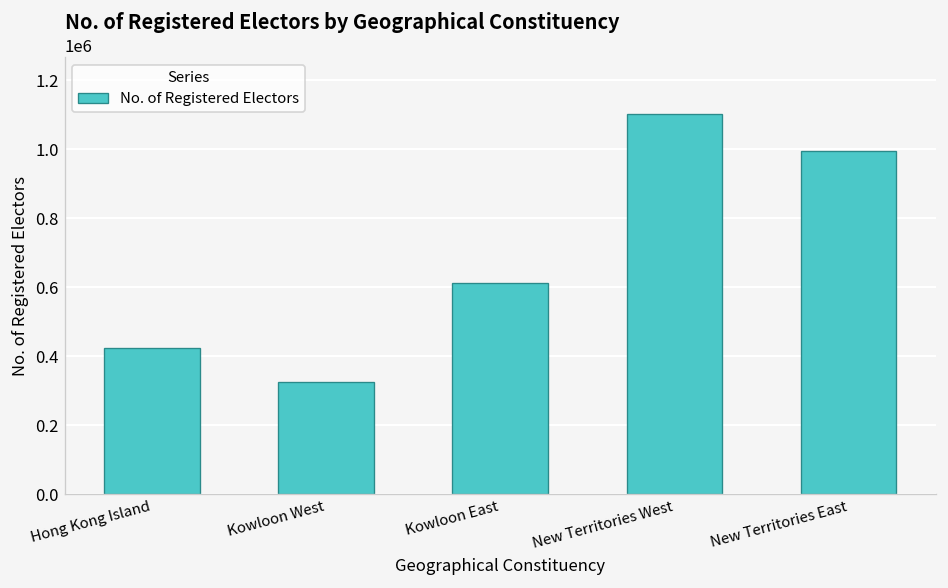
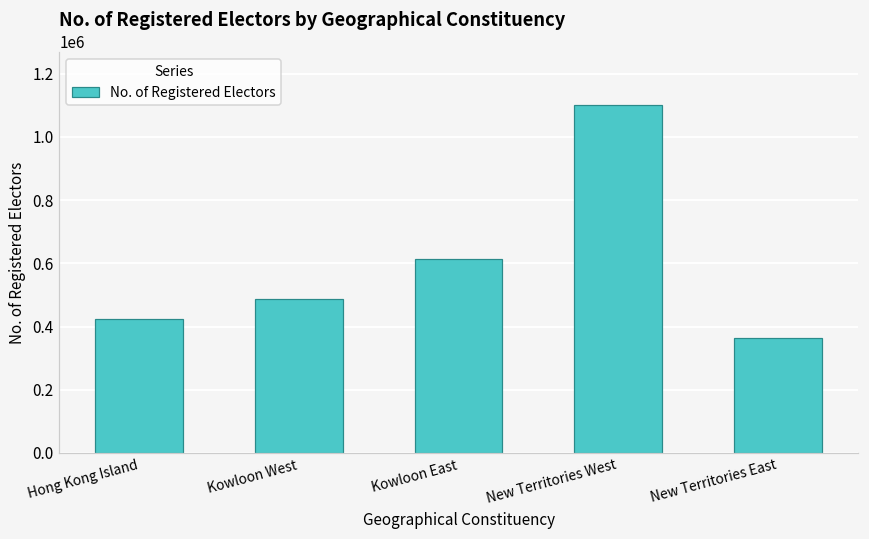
Kowloon West: 330000 -> 490000
New Territories East: 990000 -> 360000
